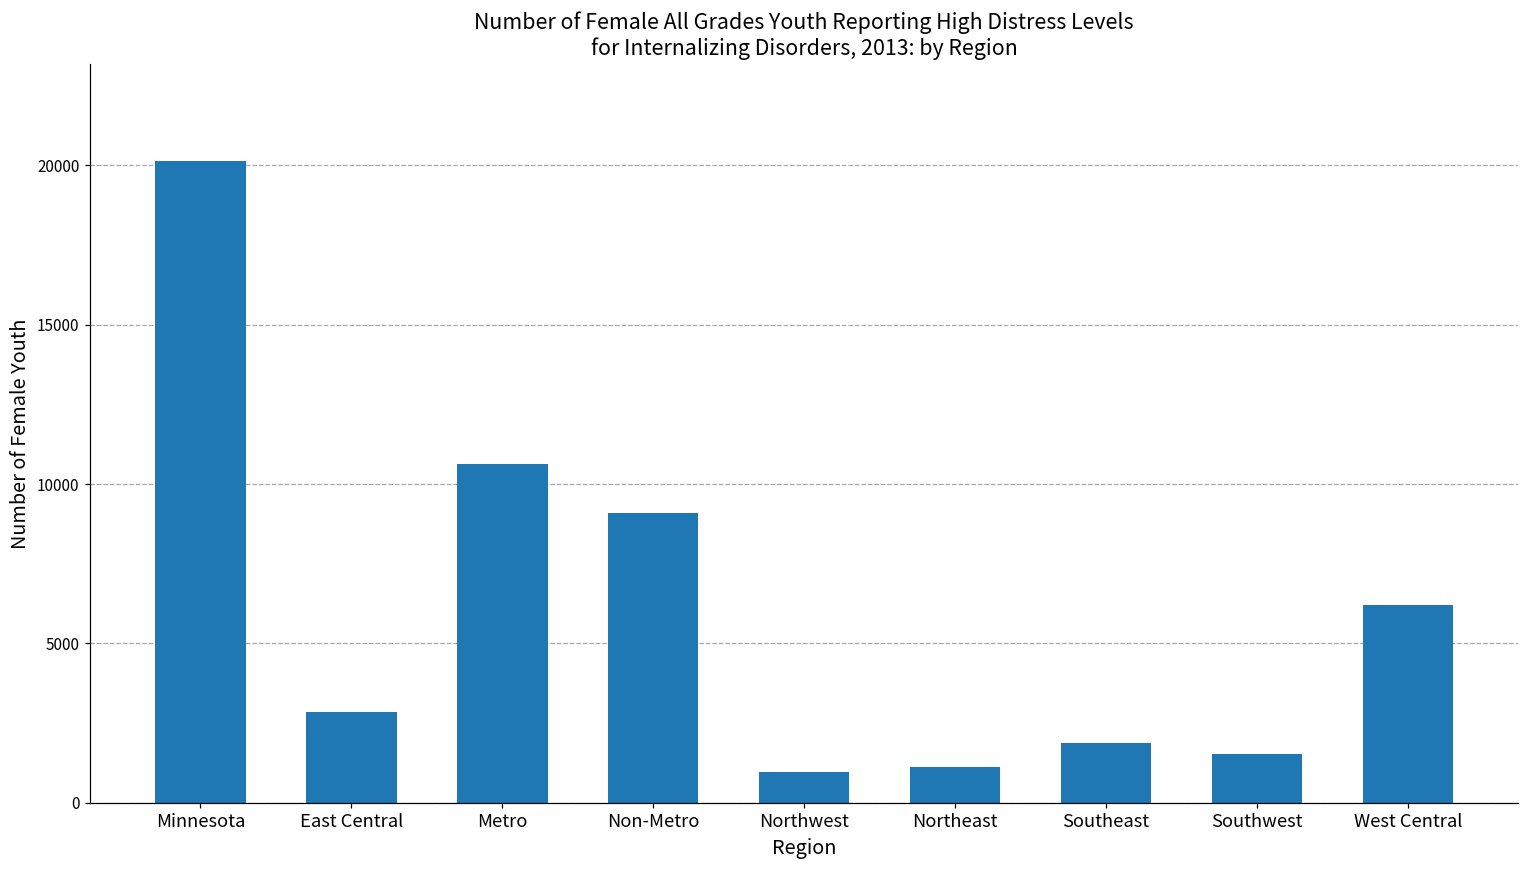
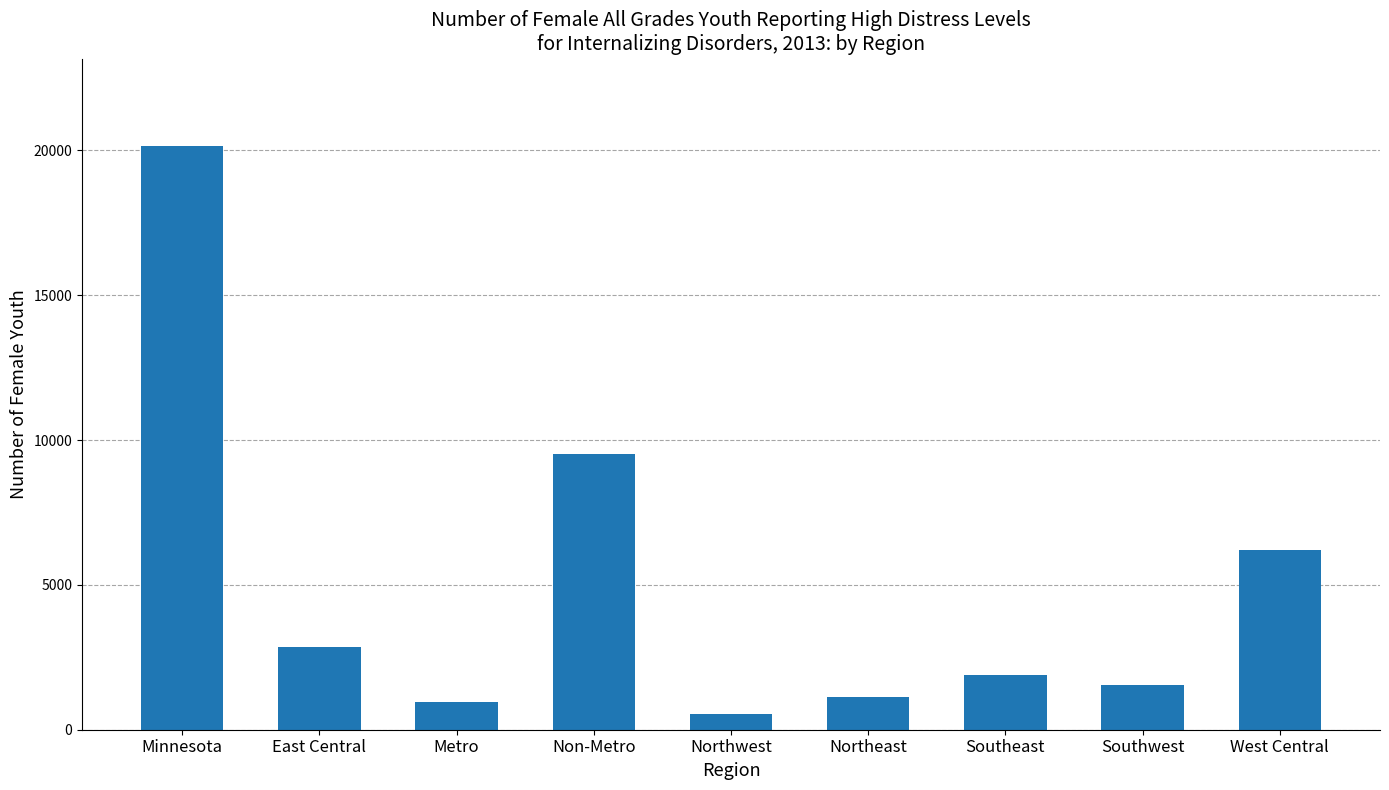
Metro: 10600 -> 900
Non-Metro: 9100 -> 9500
Northwest: 1000 -> 500
